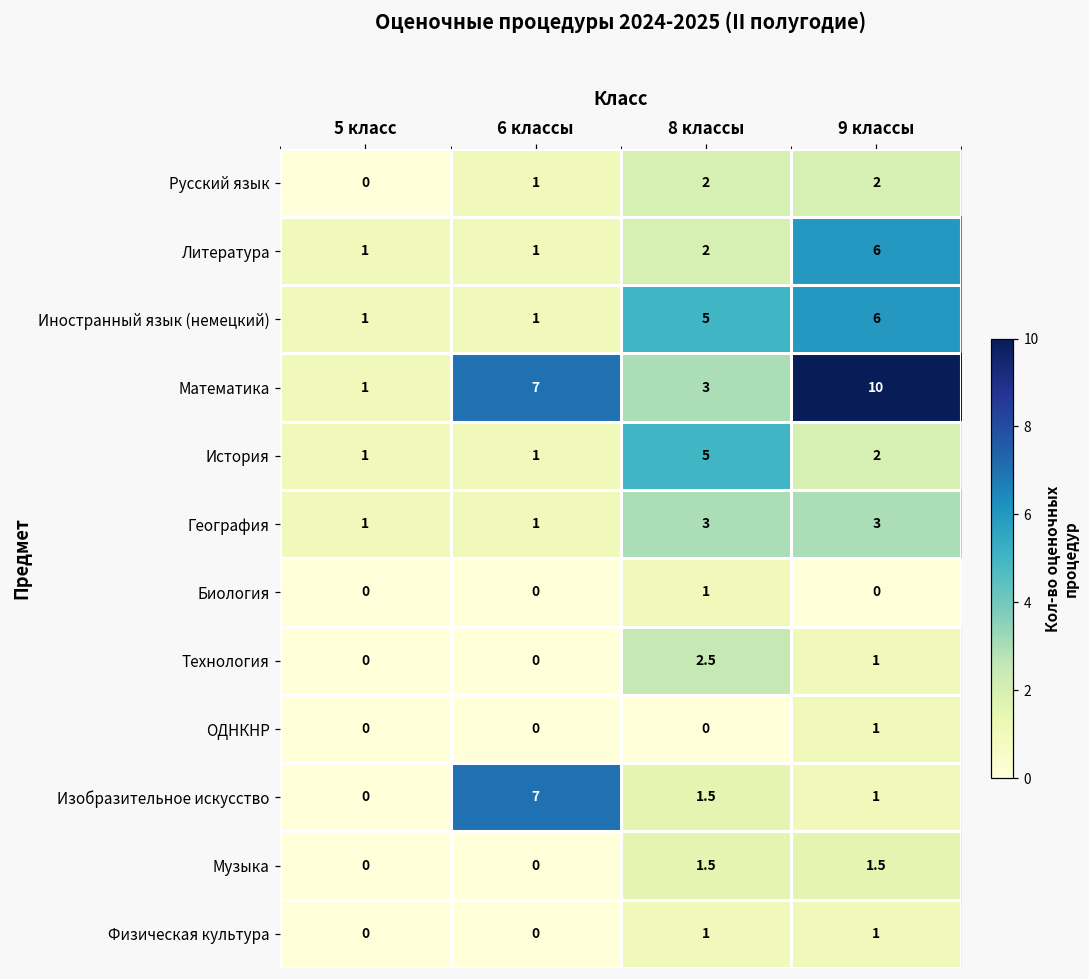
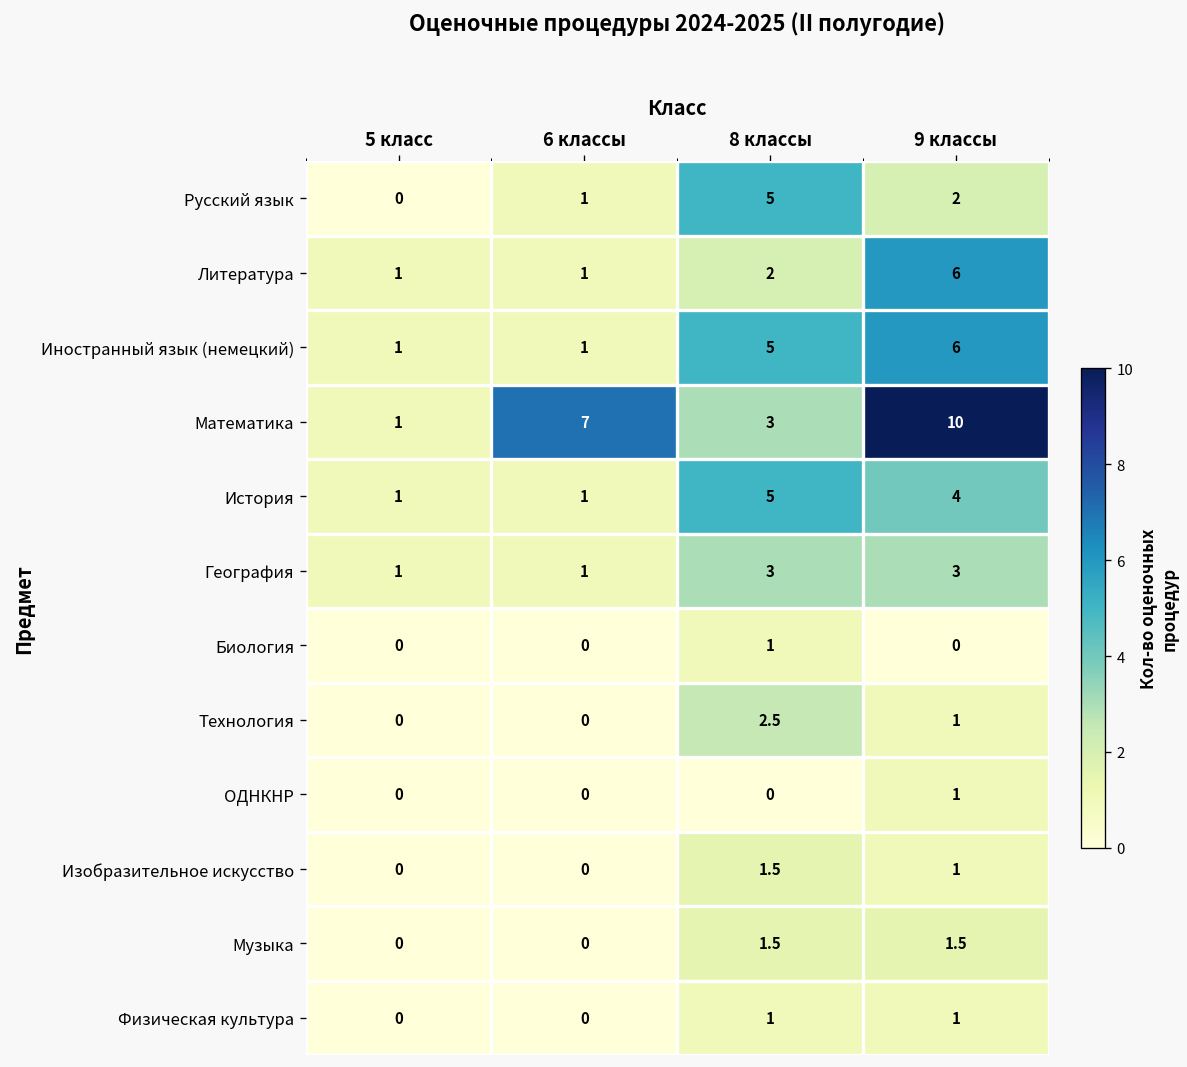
Русский язык, 8 классы: 2 -> 5
История, 9 классы: 2 -> 4
Изобразительное искусство, 6 классы: 7 -> 0
